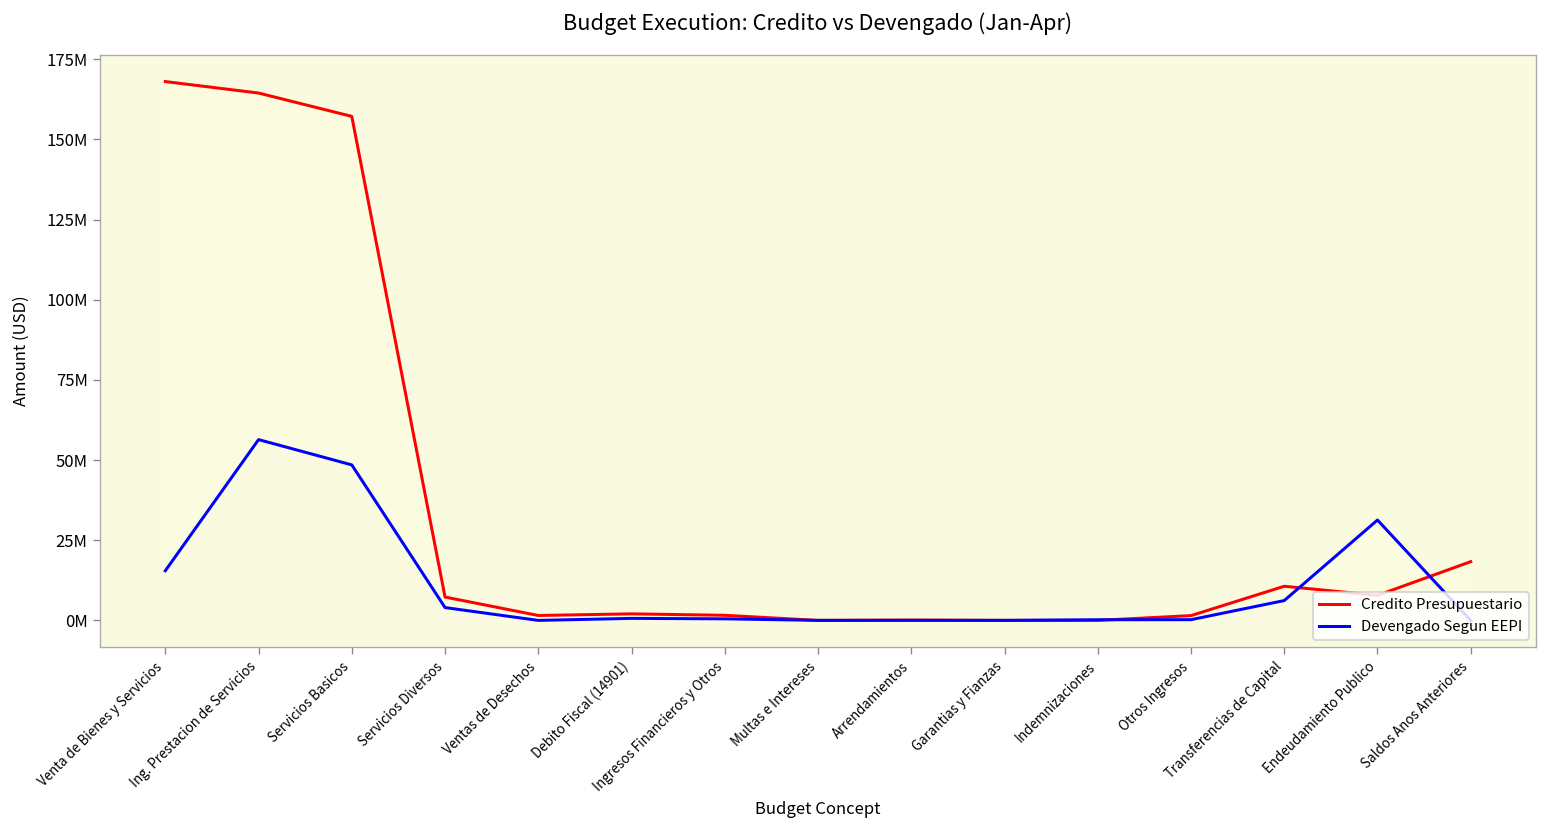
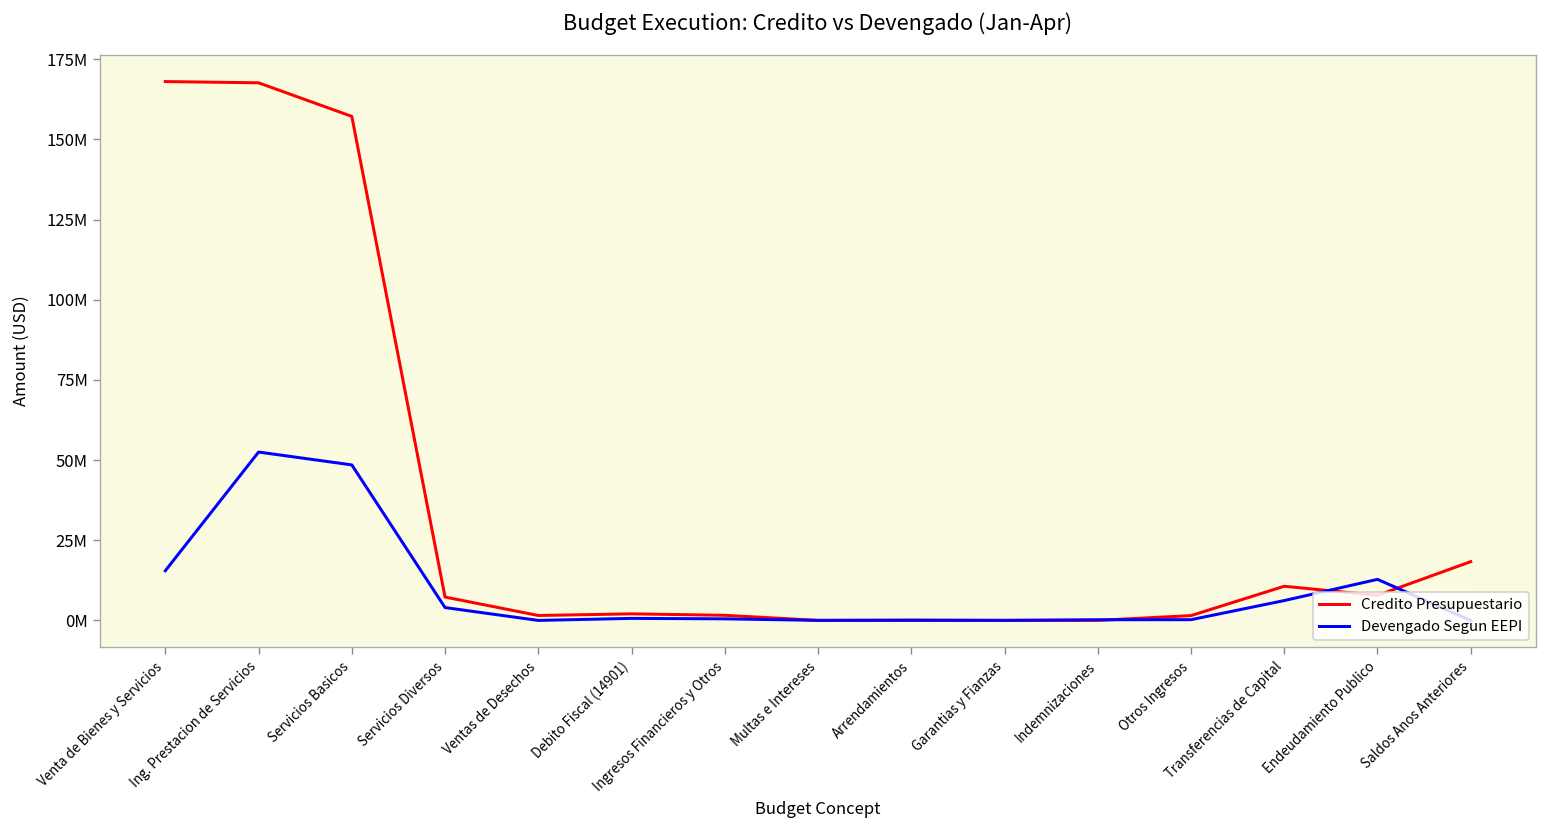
Credito Presupuestario, Ing. Prestacion de Servicios: 164000000 -> 168000000
Devengado Segun EEPI, Ing. Prestacion de Servicios: 56000000 -> 53000000
Devengado Segun EEPI, Endeudamiento Publico: 31000000 -> 13000000
